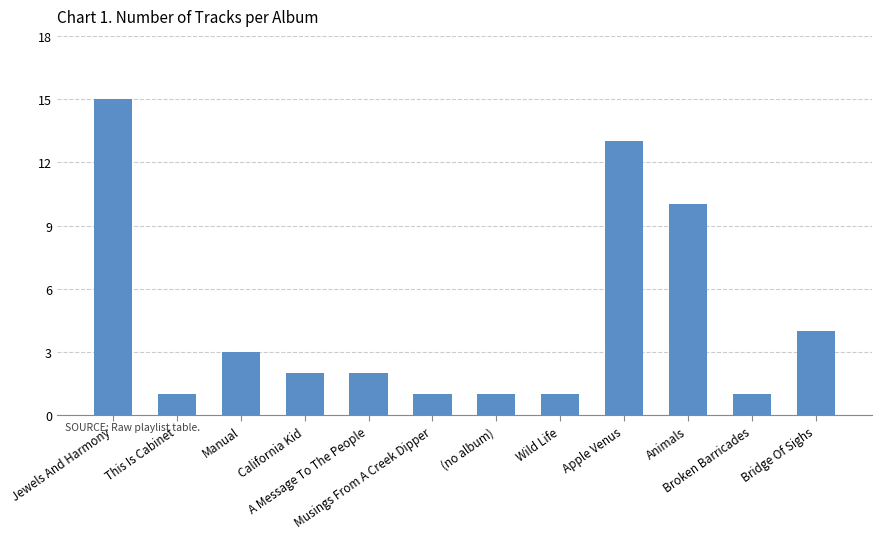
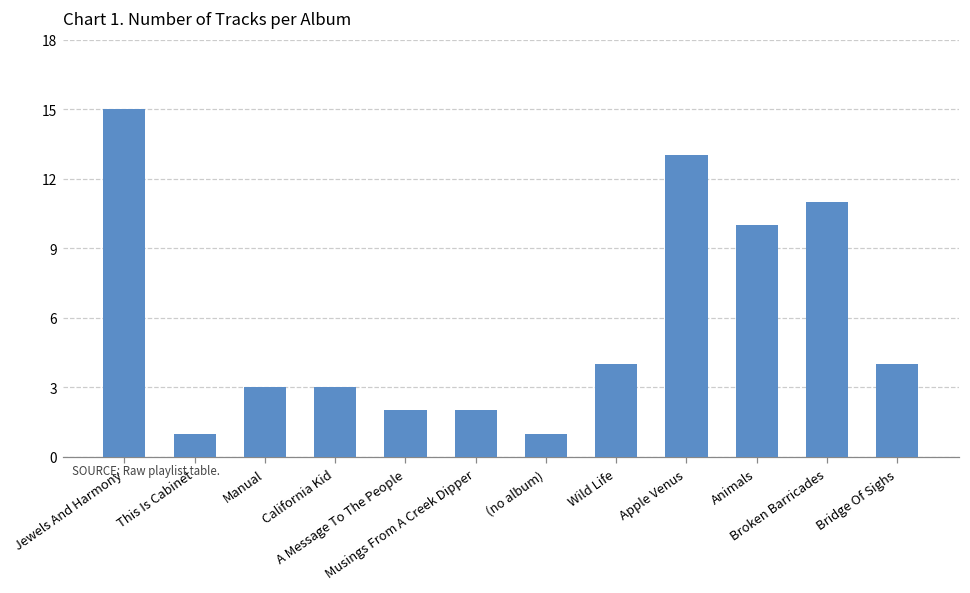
California Kid: 2 -> 3
Musings From A Creek Dipper: 1 -> 2
Wild Life: 1 -> 4
Broken Barricades: 1 -> 11
